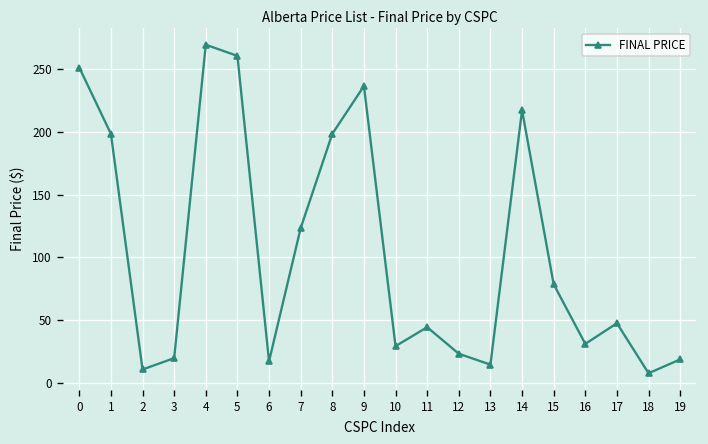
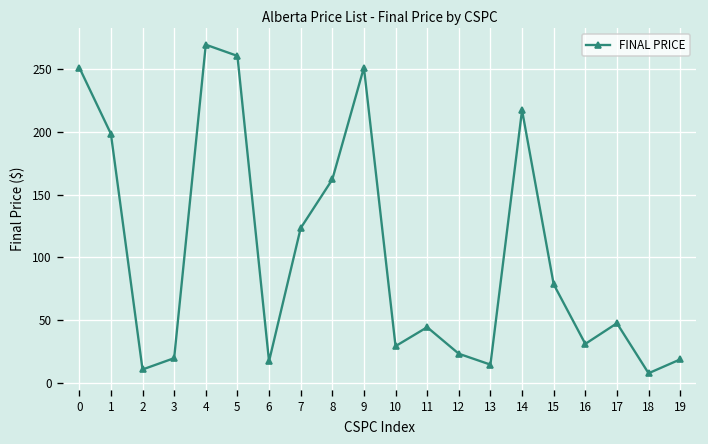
8: 198 -> 162
9: 236 -> 251
